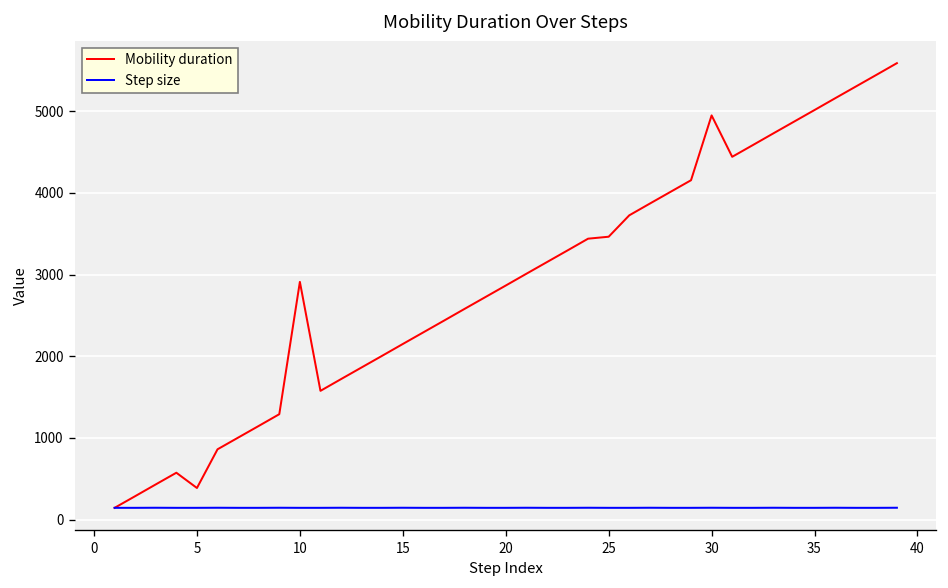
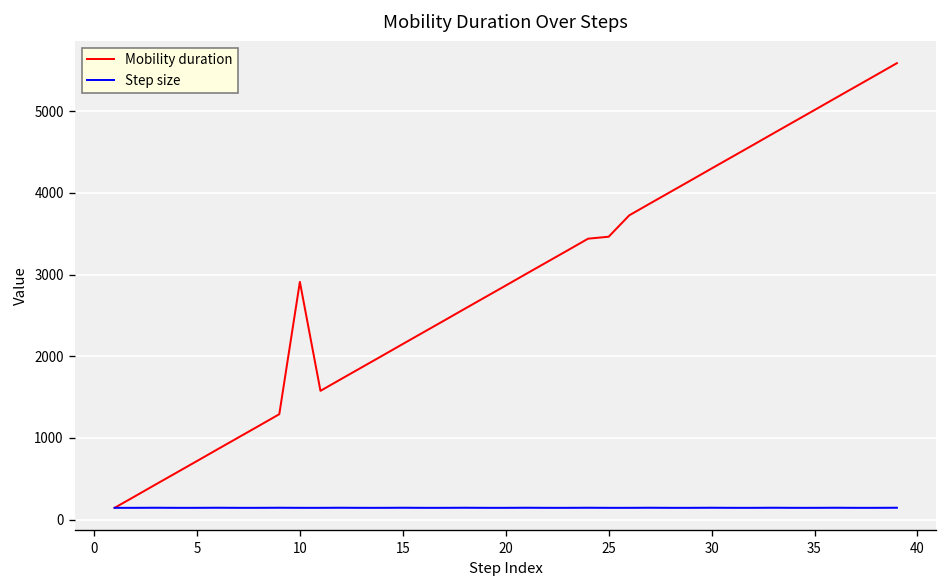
Mobility duration, 5: 400 -> 700
Mobility duration, 30: 5000 -> 4300
